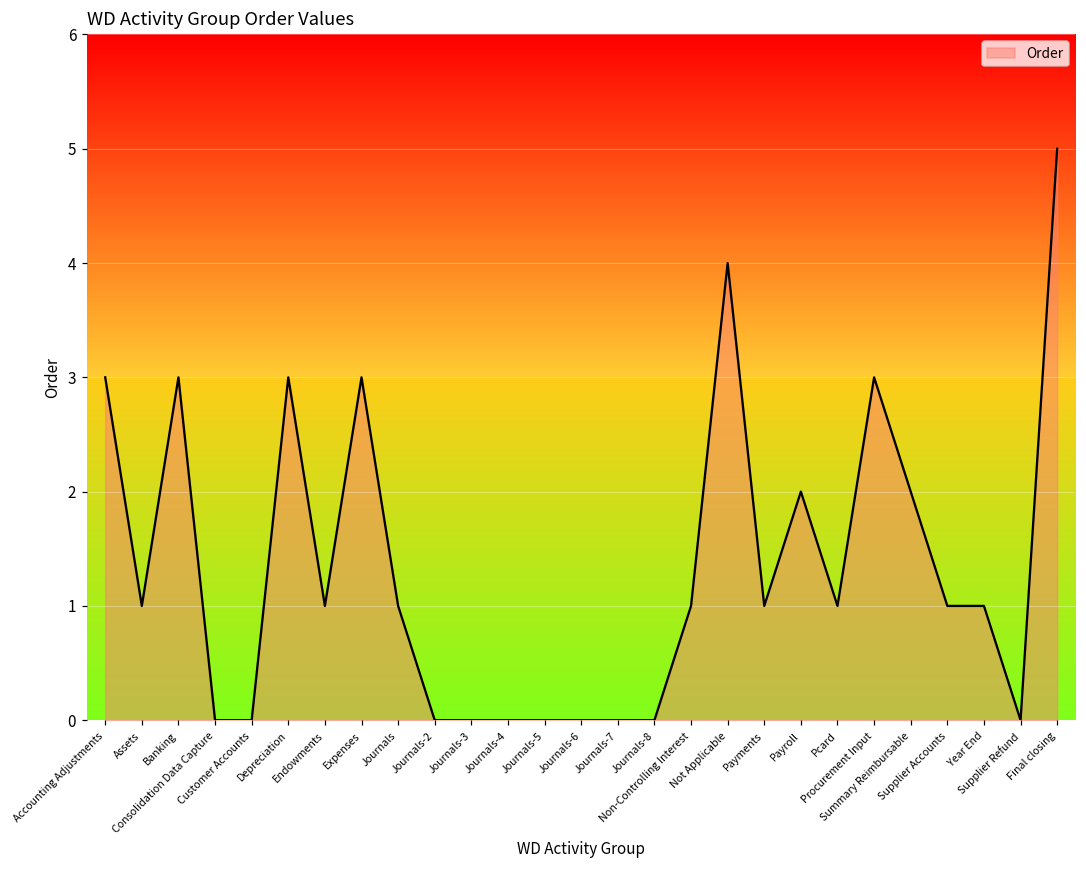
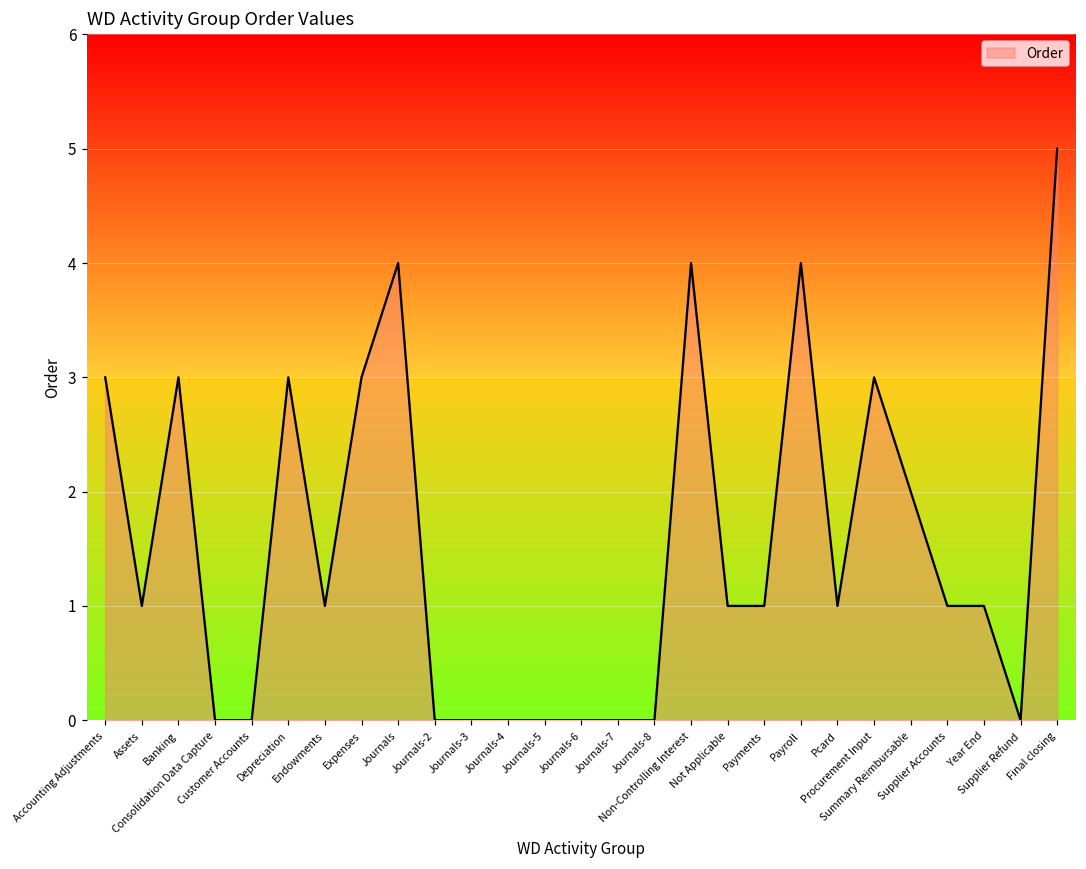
Journals: 1 -> 4
Non-Controlling Interest: 1 -> 4
Not Applicable: 4 -> 1
Payroll: 2 -> 4
